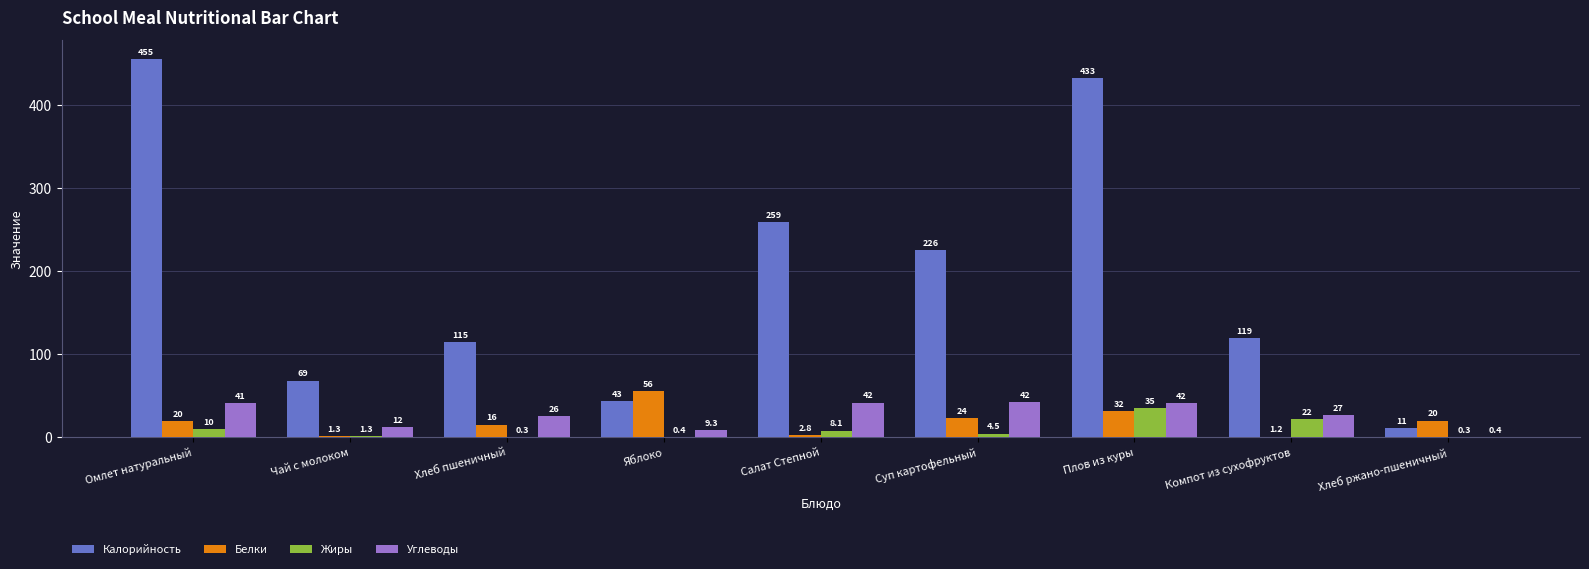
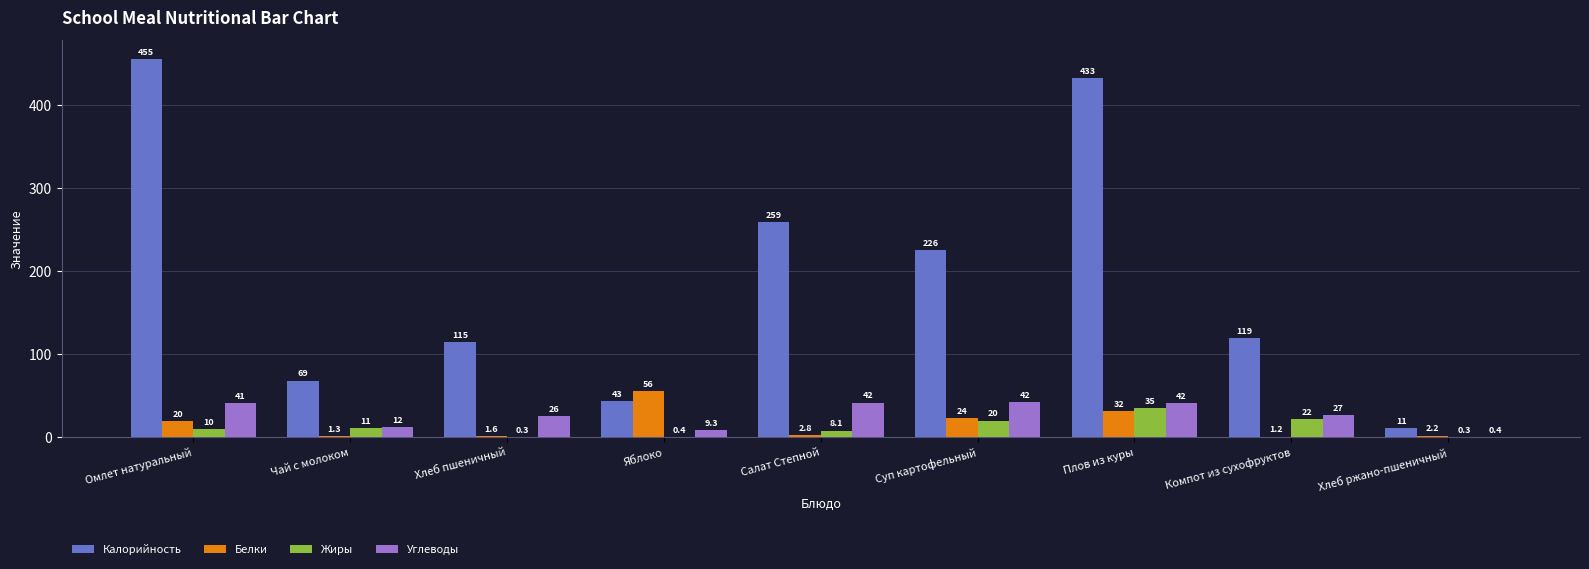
Жиры, Чай с молоком: 1.3 -> 11
Белки, Хлеб пшеничный: 16 -> 1.6
Жиры, Суп картофельный: 4.5 -> 20
Белки, Хлеб ржано-пшеничный: 20 -> 2.2
